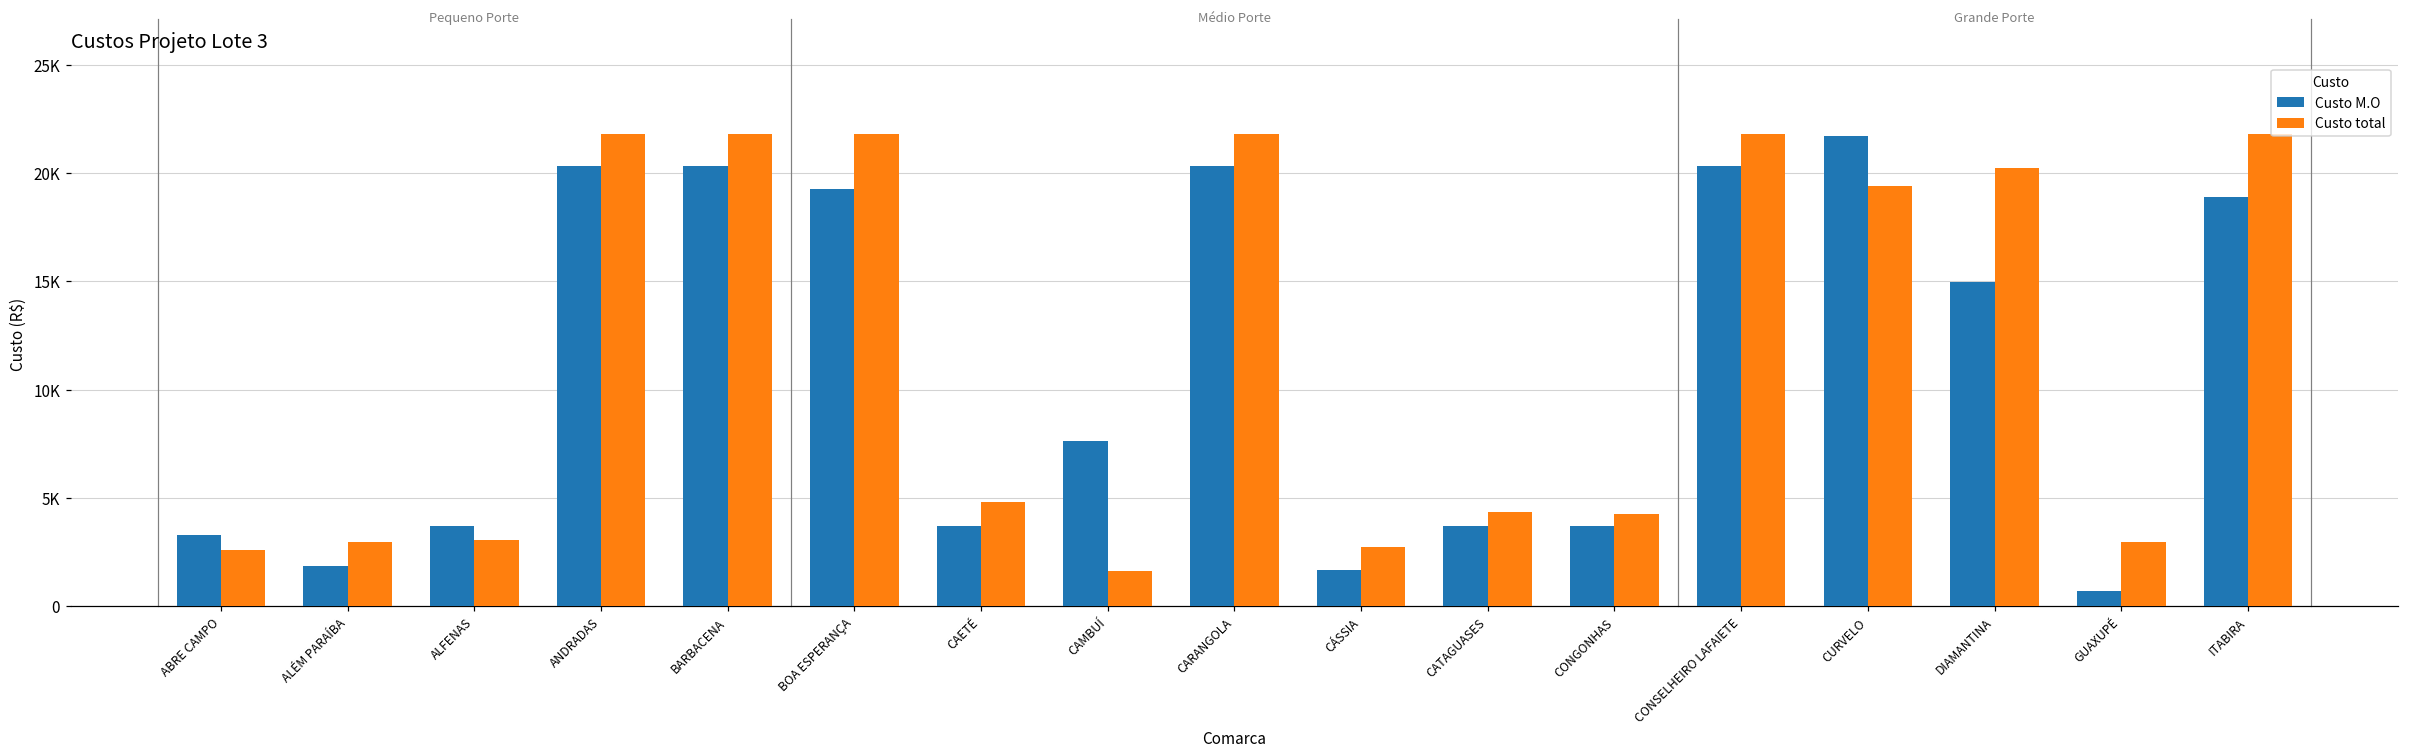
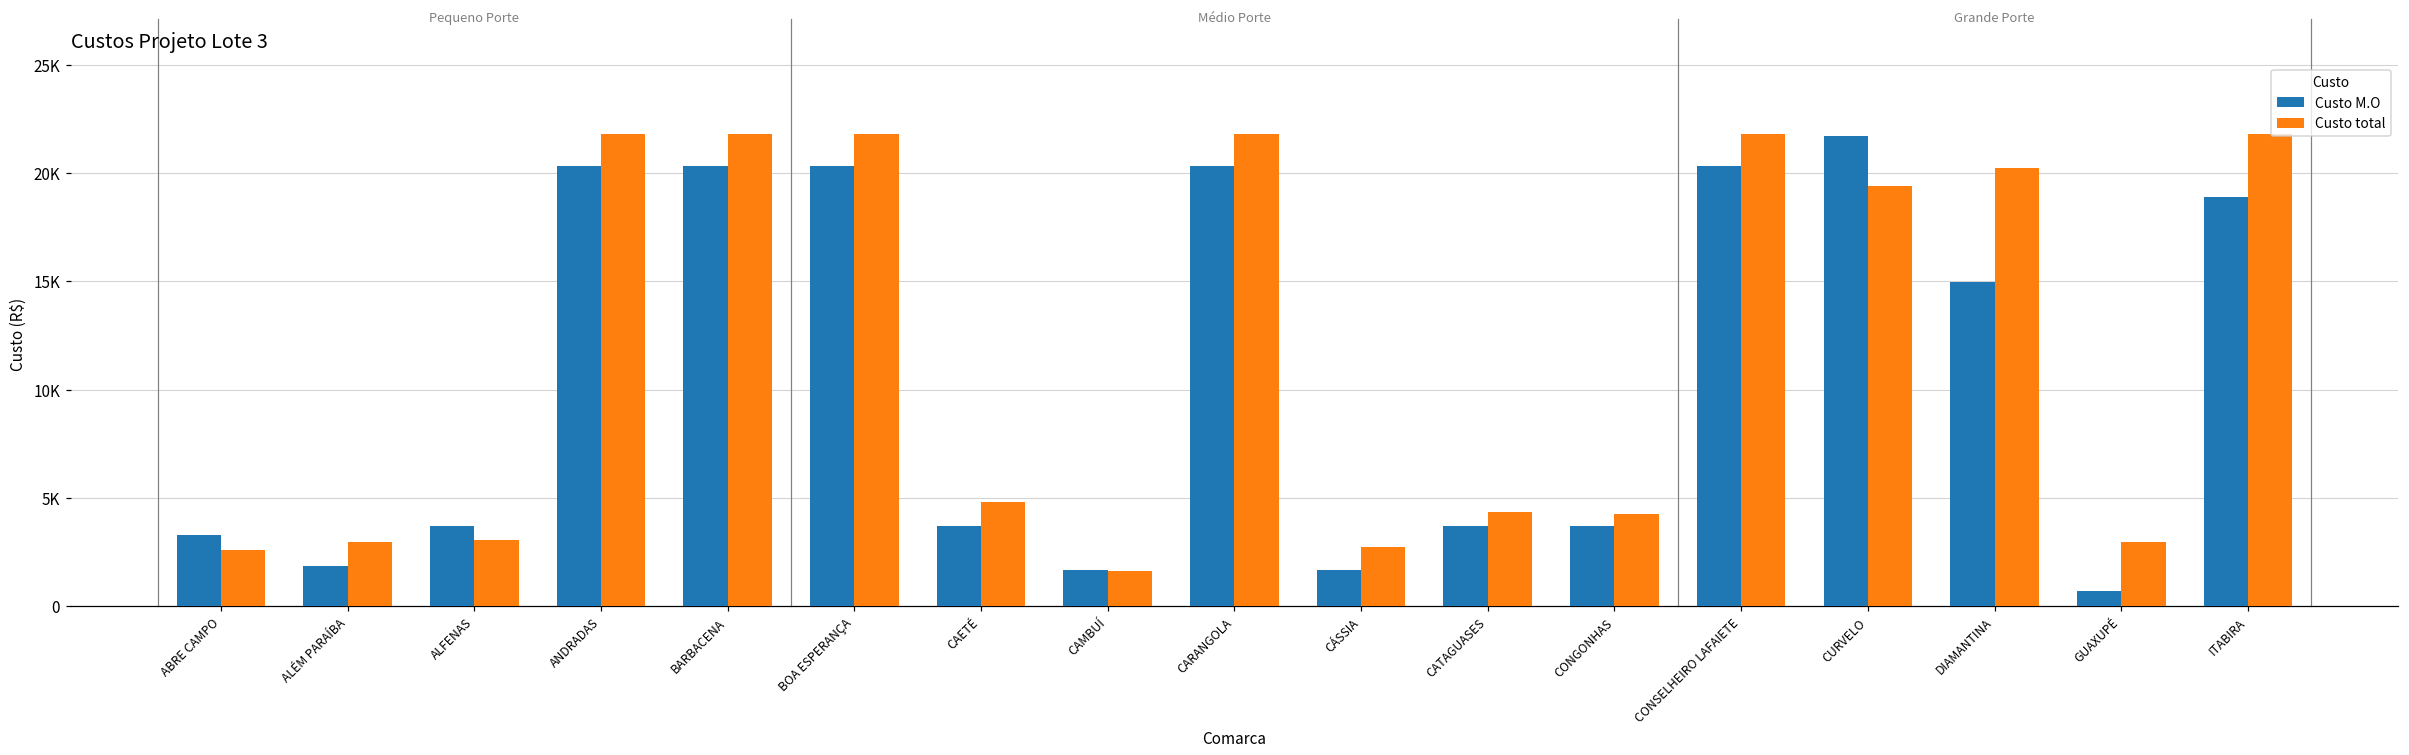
Custo M.O, BOA ESPERANÇA: 19300 -> 20300
Custo M.O, CAMBUÍ: 7600 -> 1600
